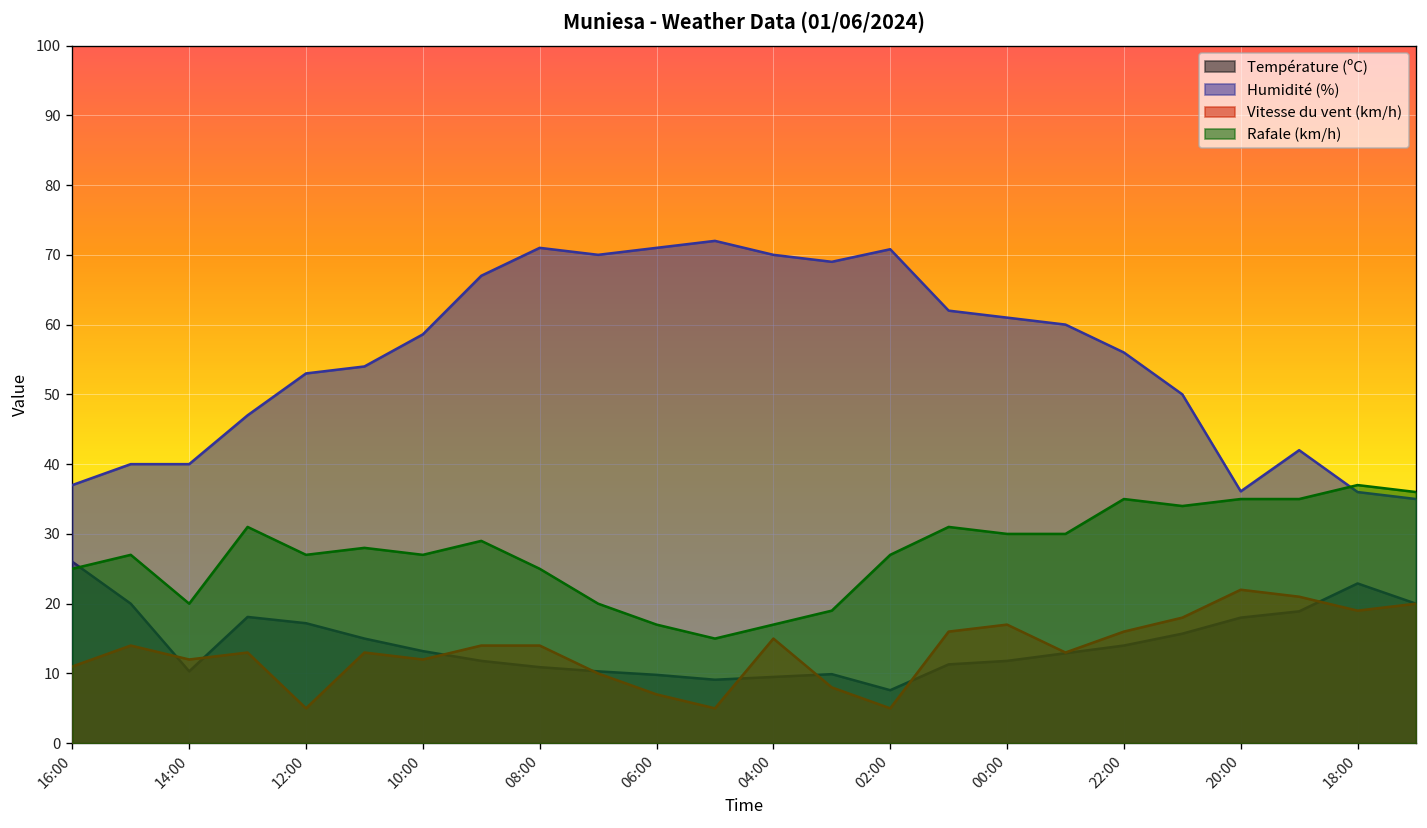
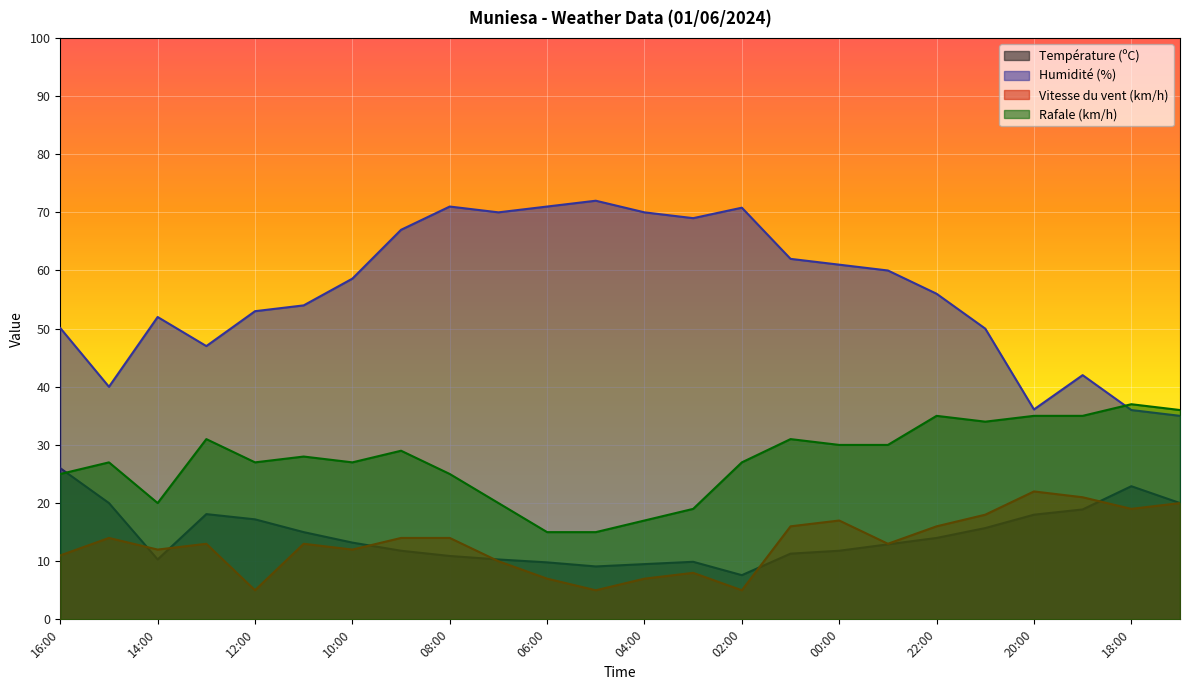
Humidité (%), 16:00: 37 -> 50
Humidité (%), 14:00: 40 -> 52
Rafale (km/h), 06:00: 17 -> 15
Vitesse du vent (km/h), 04:00: 15 -> 7
